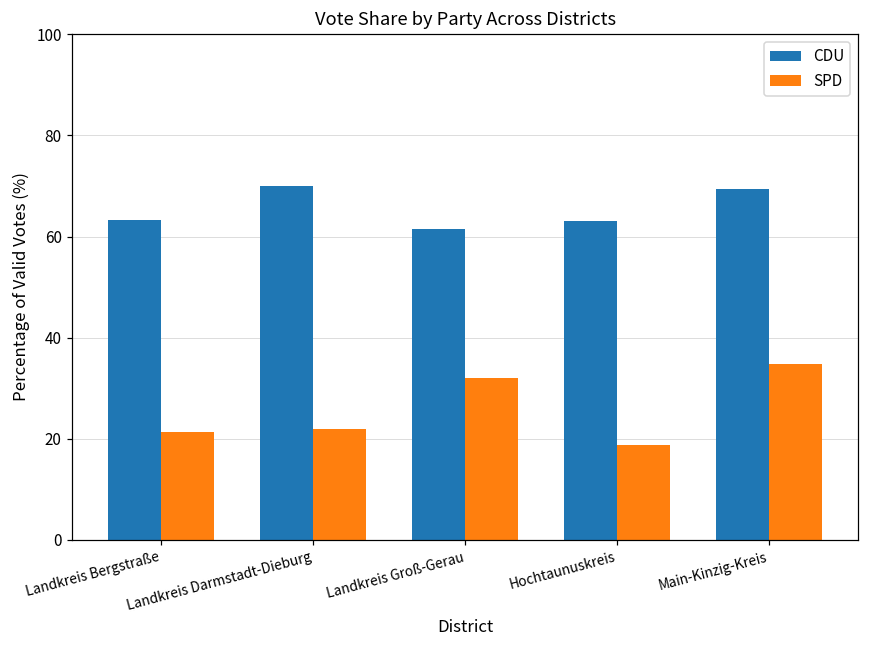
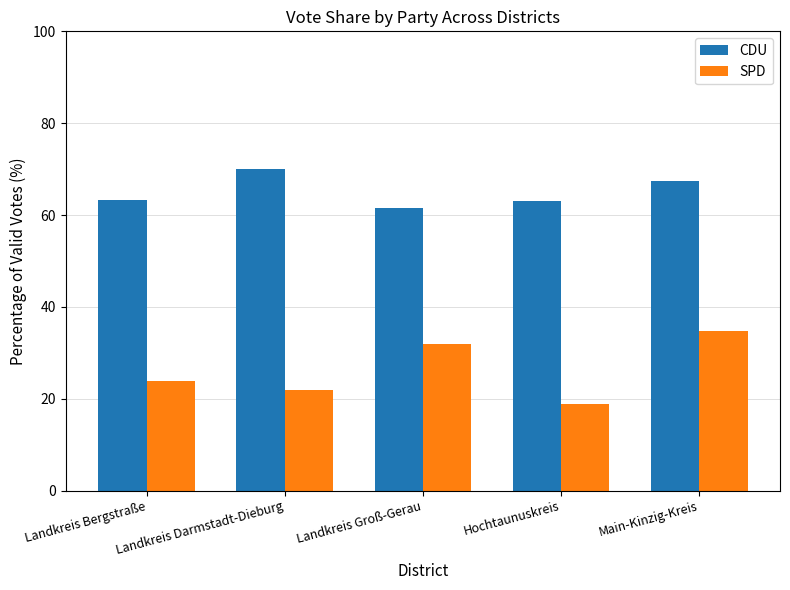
SPD, Landkreis Bergstraße: 21 -> 24
CDU, Main-Kinzig-Kreis: 69 -> 67
